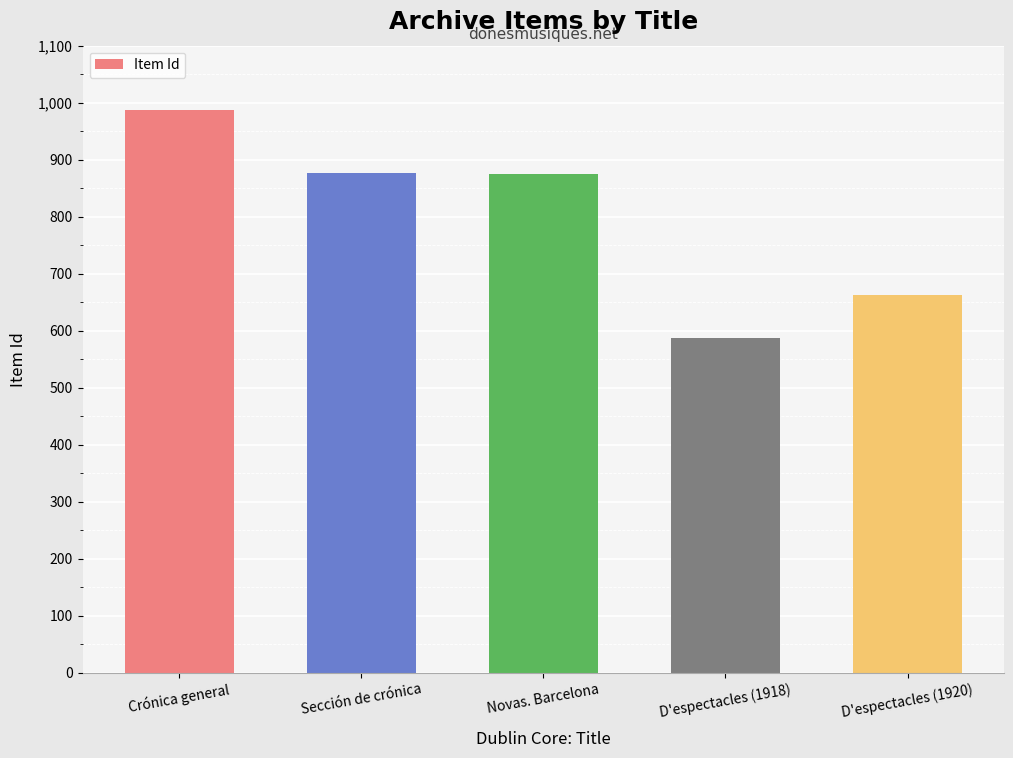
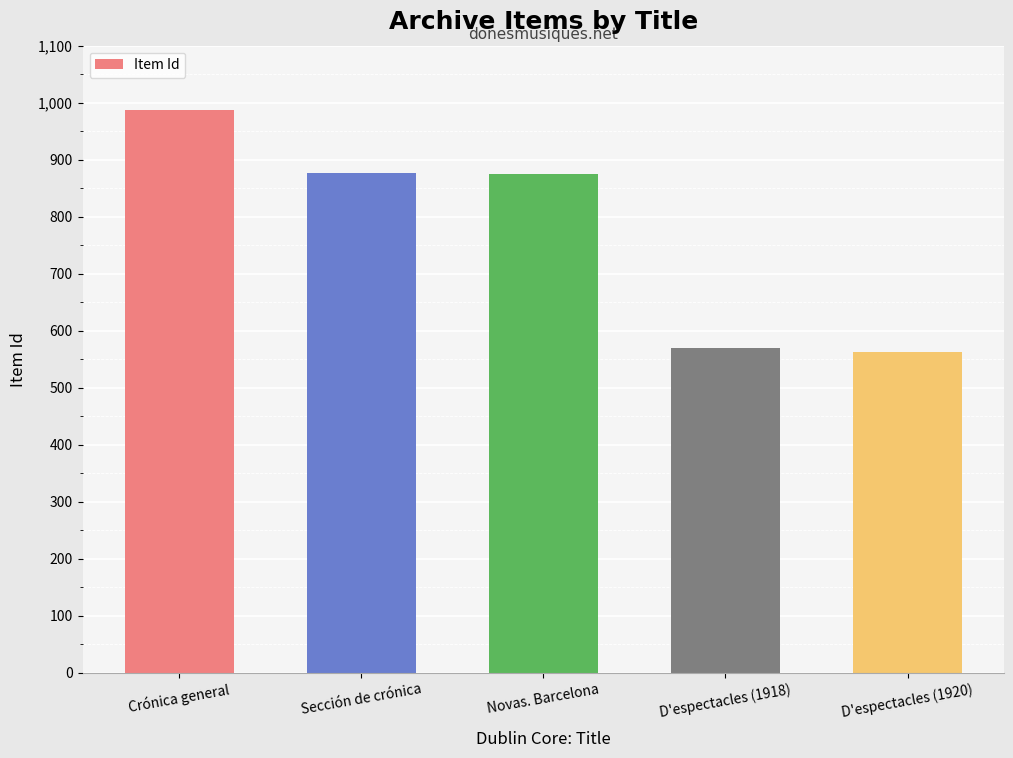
D'espectacles (1918): 590 -> 570
D'espectacles (1920): 660 -> 560
